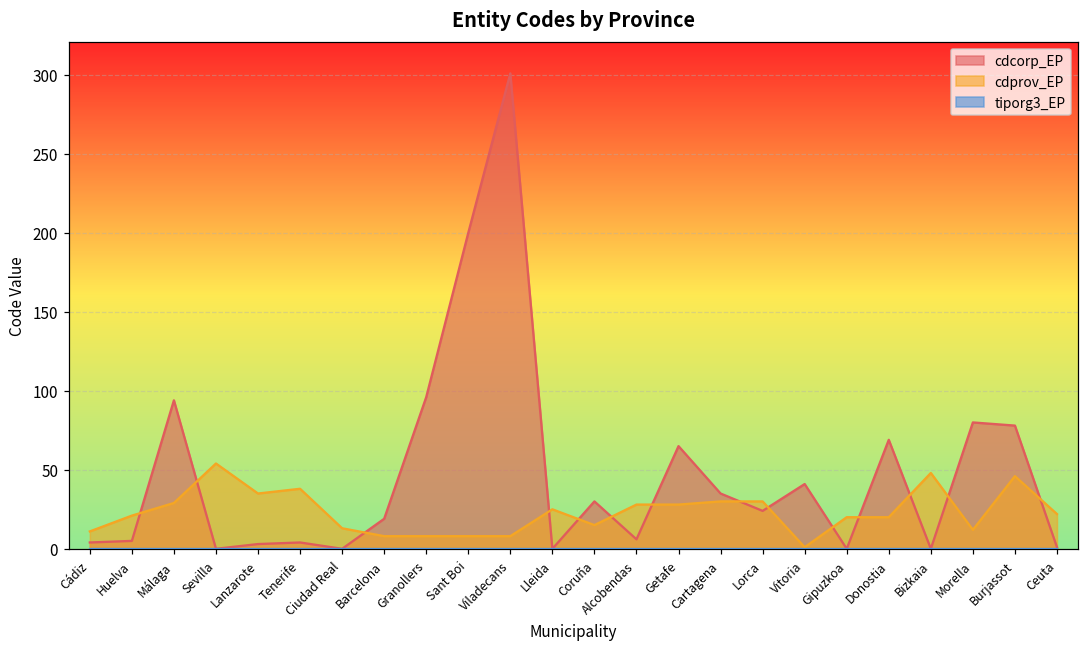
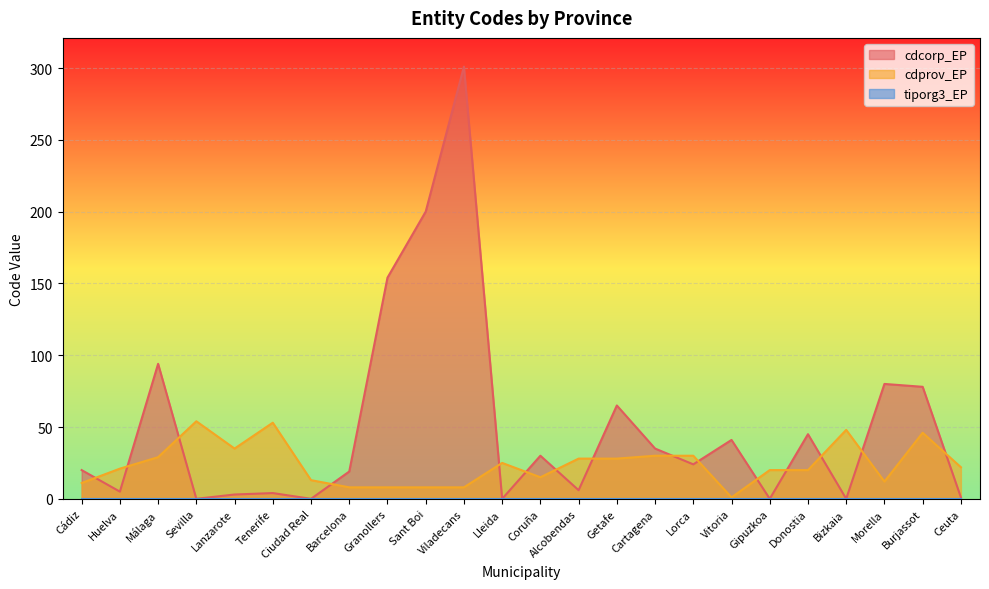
cdcorp_EP, Cádiz: 4 -> 20
cdprov_EP, Tenerife: 38 -> 53
cdcorp_EP, Granollers: 96 -> 154
cdcorp_EP, Donostia: 69 -> 45
